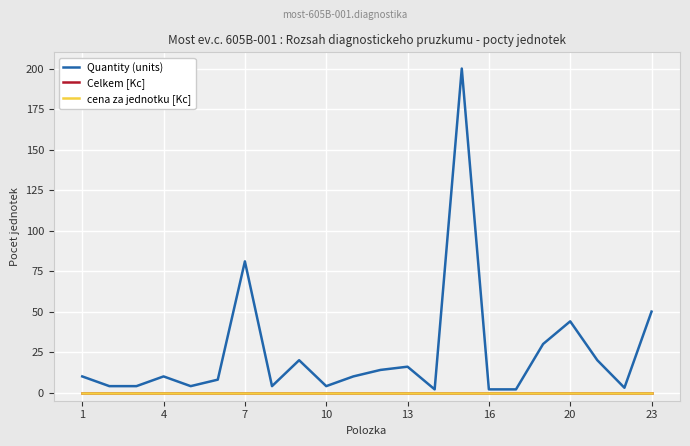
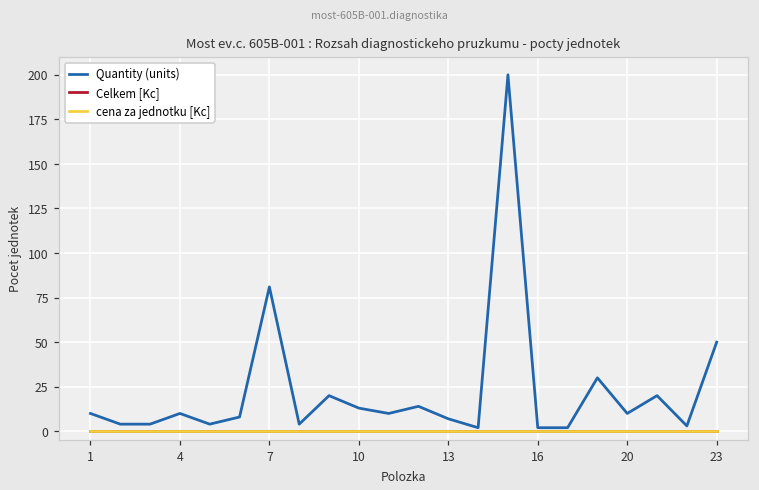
Quantity (units), 10: 4 -> 13
Quantity (units), 13: 16 -> 7
Quantity (units), 20: 44 -> 10
